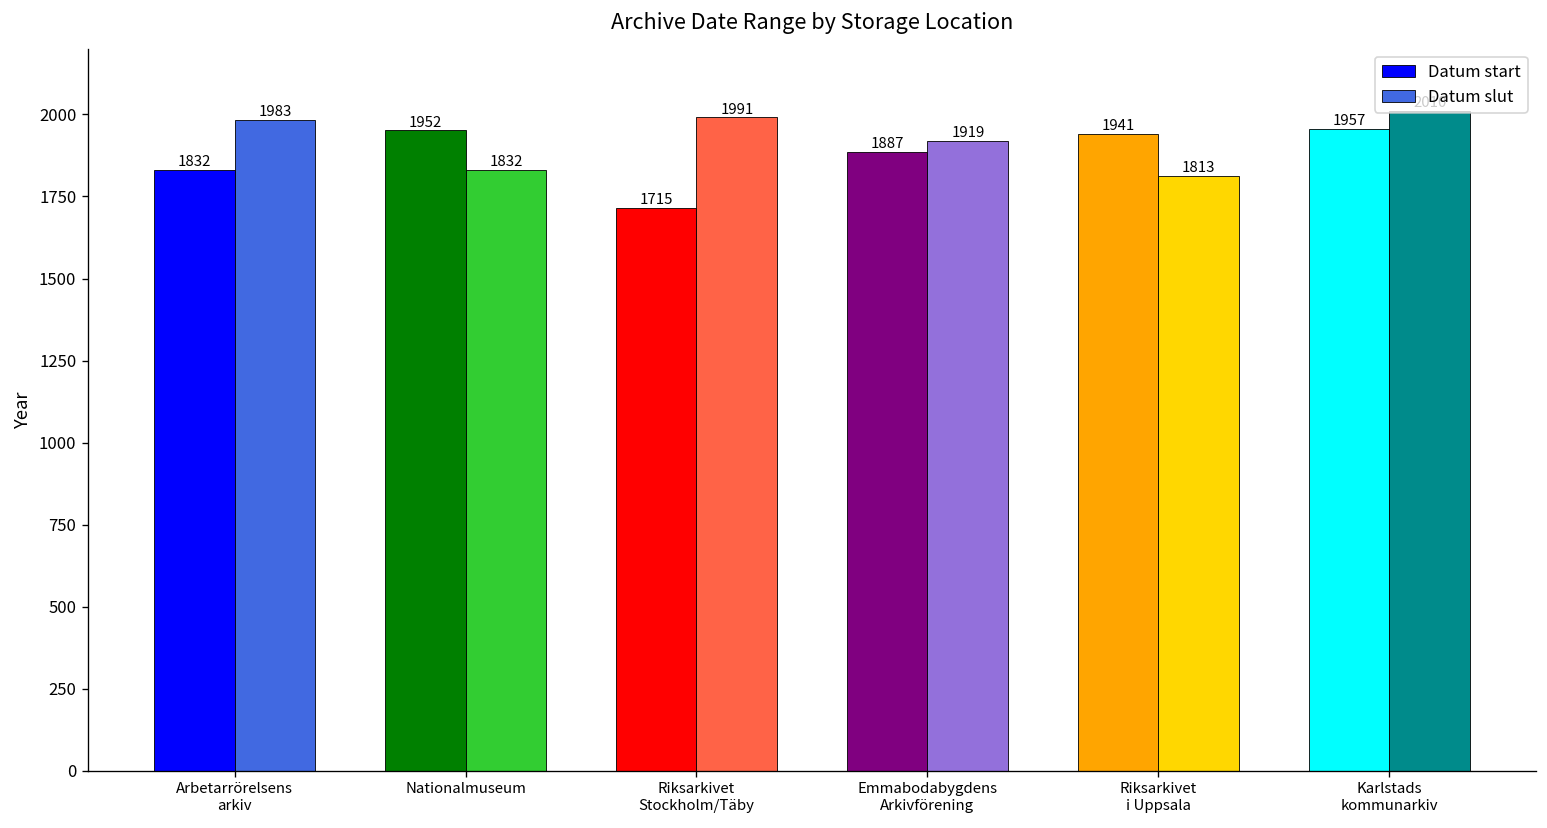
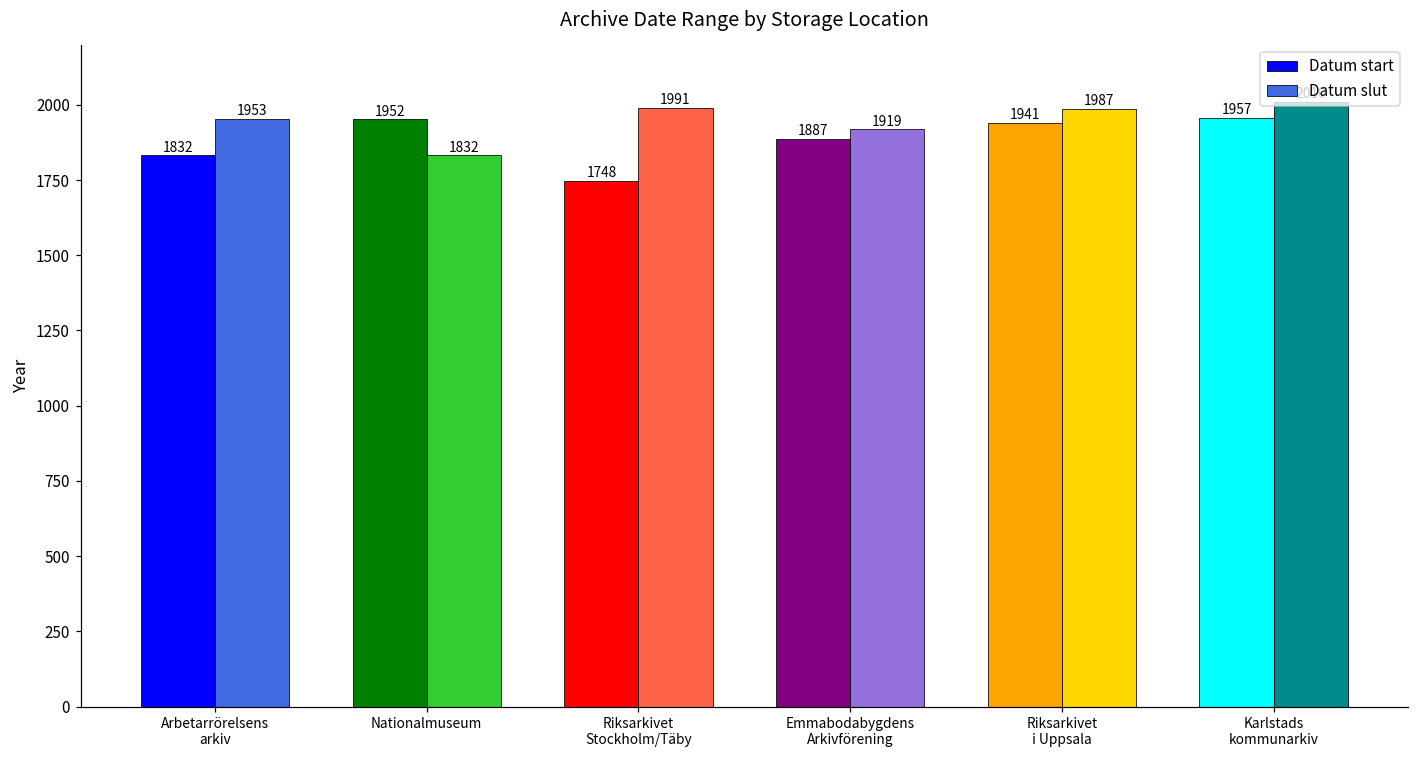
Datum slut, Arbetarrörelsens arkiv: 1983 -> 1953
Datum start, Riksarkivet Stockholm/Täby: 1715 -> 1748
Datum slut, Riksarkivet i Uppsala: 1813 -> 1987
